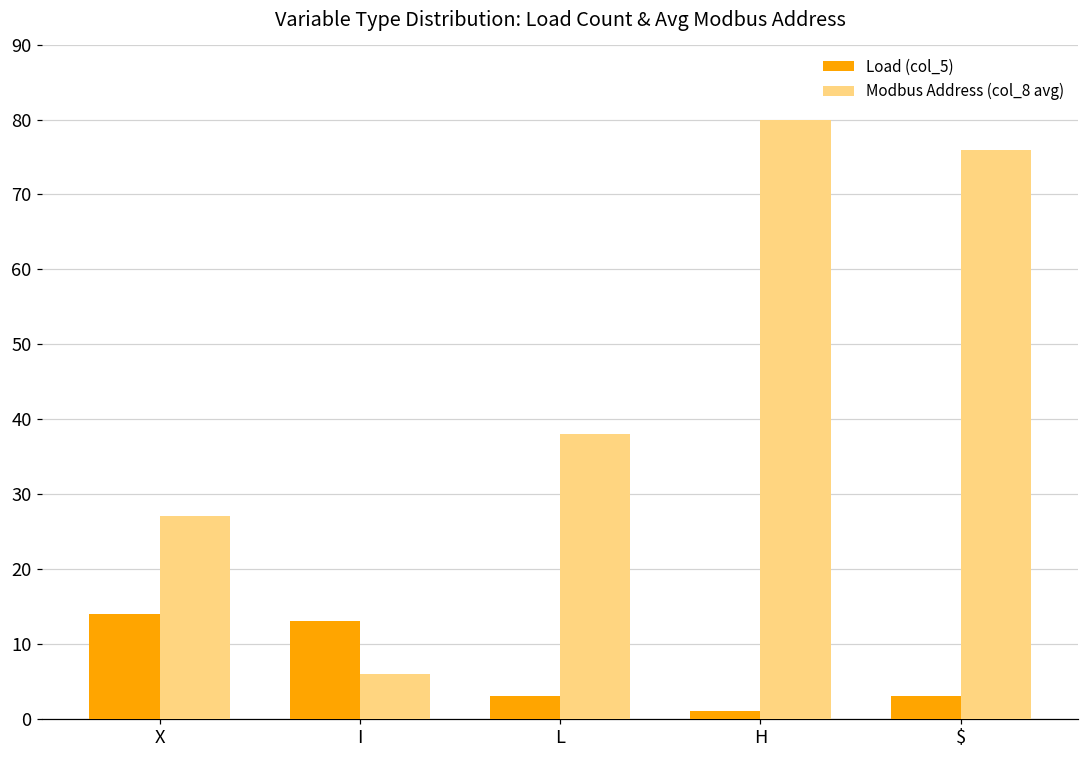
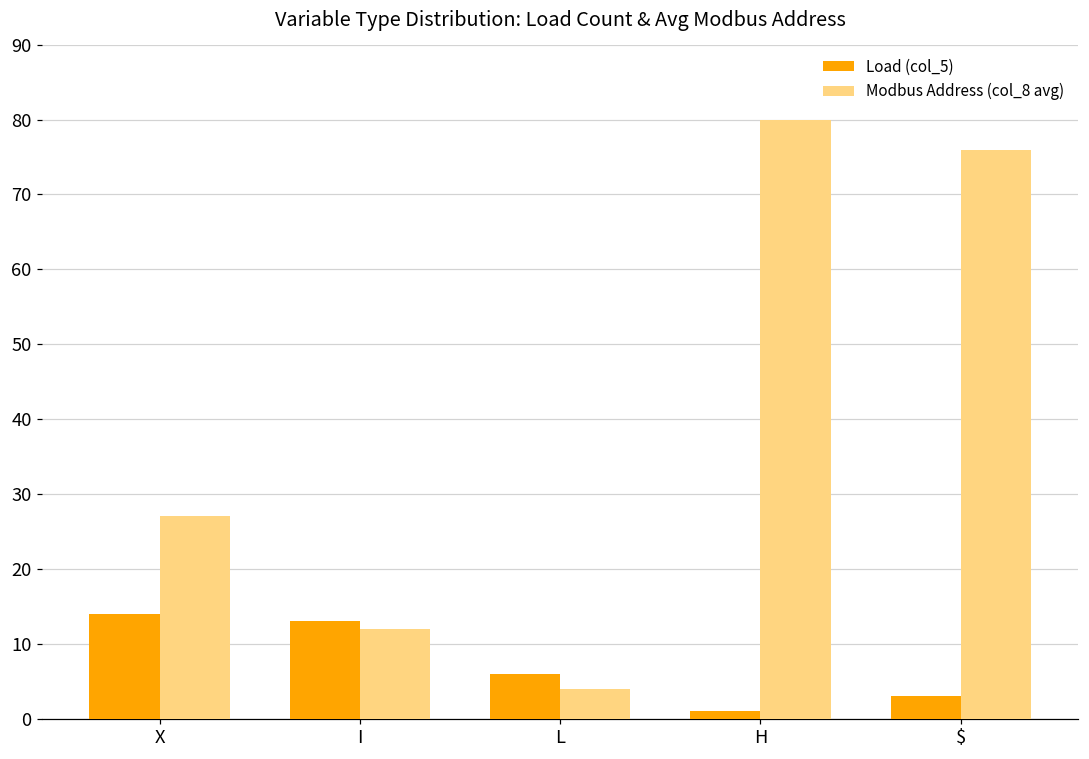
Modbus Address (col_8 avg), I: 6 -> 12
Load (col_5), L: 3 -> 6
Modbus Address (col_8 avg), L: 38 -> 4
